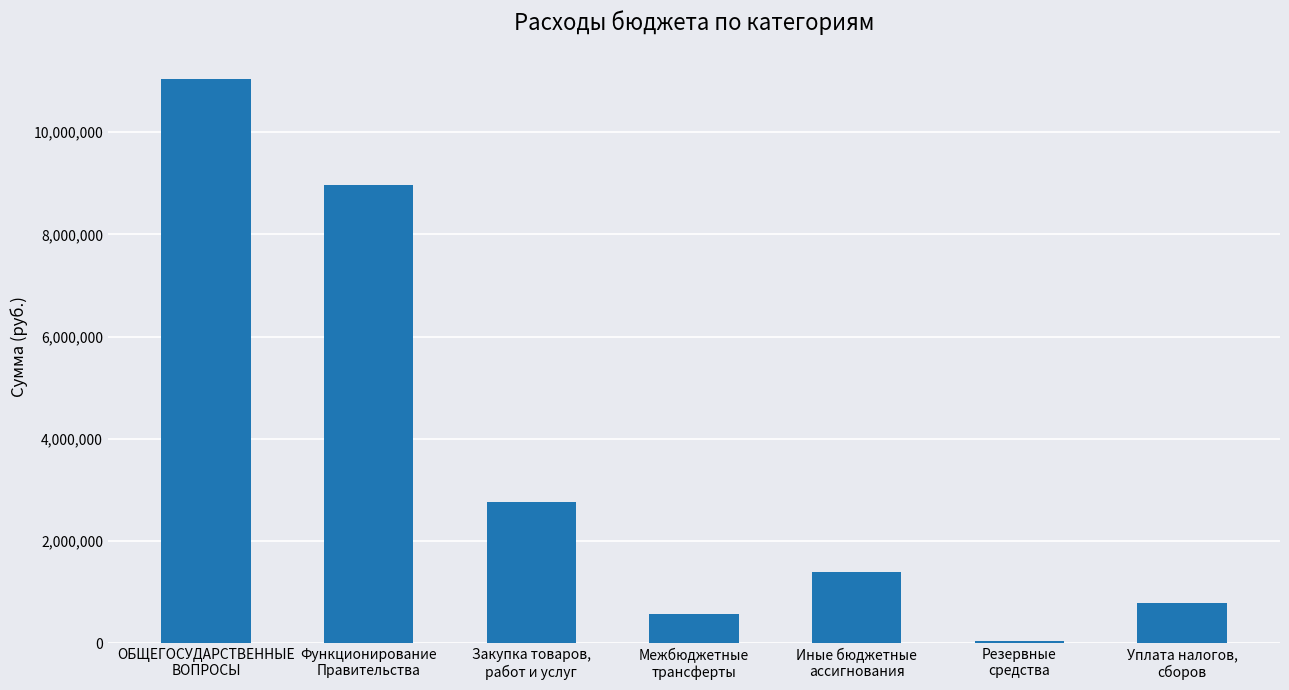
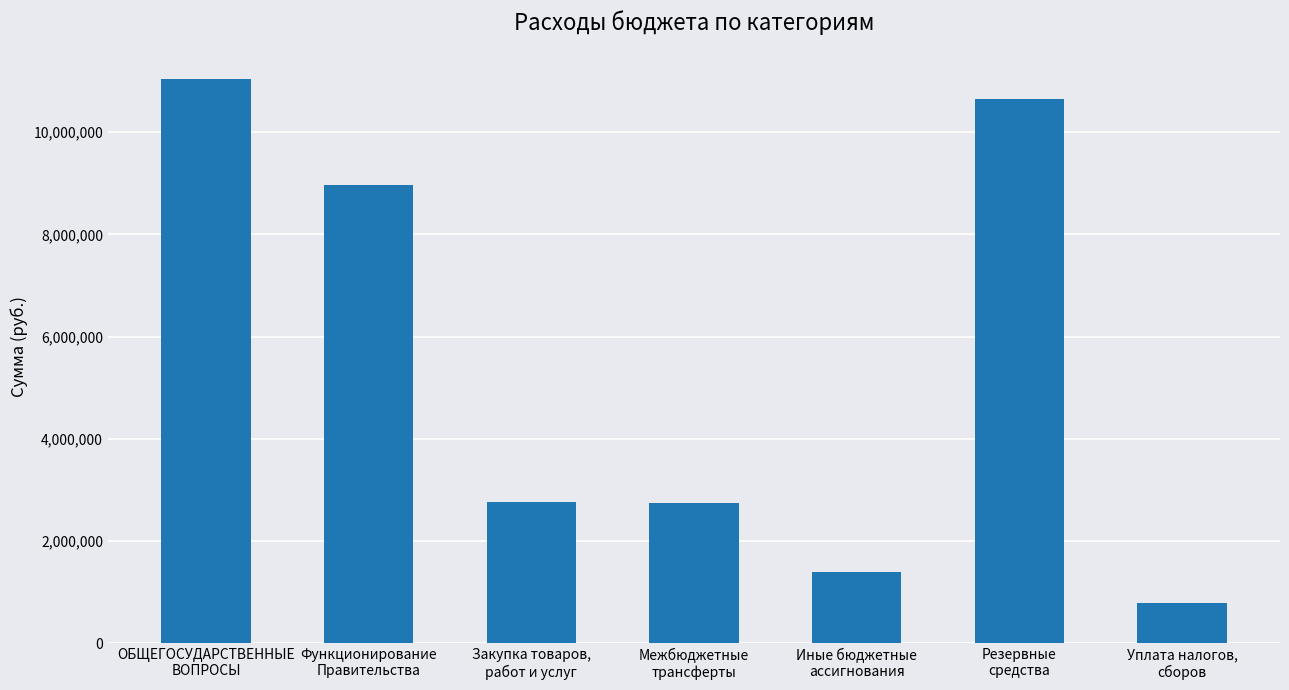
Межбюджетные трансферты: 600,000 -> 2,800,000
Резервные средства: 100,000 -> 10,600,000
